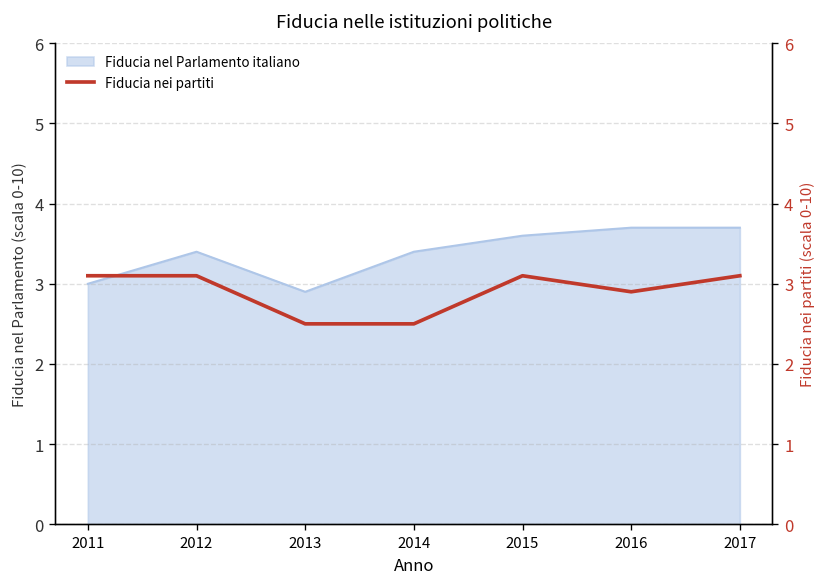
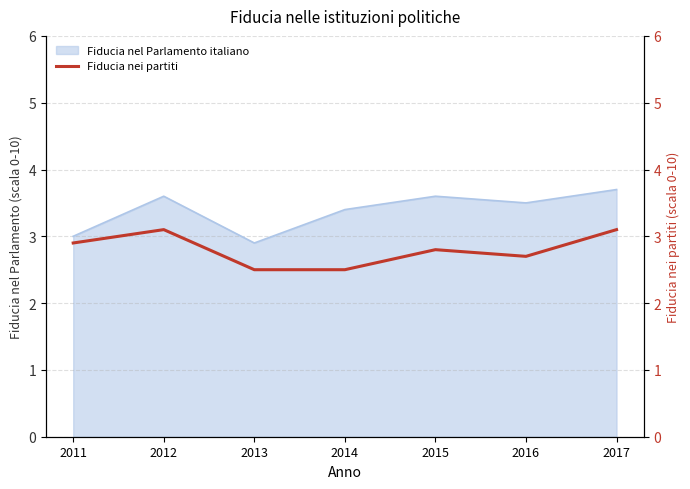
Fiducia nel Parlamento italiano, 2012: 3.4 -> 3.6
Fiducia nel Parlamento italiano, 2016: 3.7 -> 3.5
Fiducia nei partiti, 2011: 3.1 -> 2.9
Fiducia nei partiti, 2015: 3.1 -> 2.8
Fiducia nei partiti, 2016: 2.9 -> 2.7
